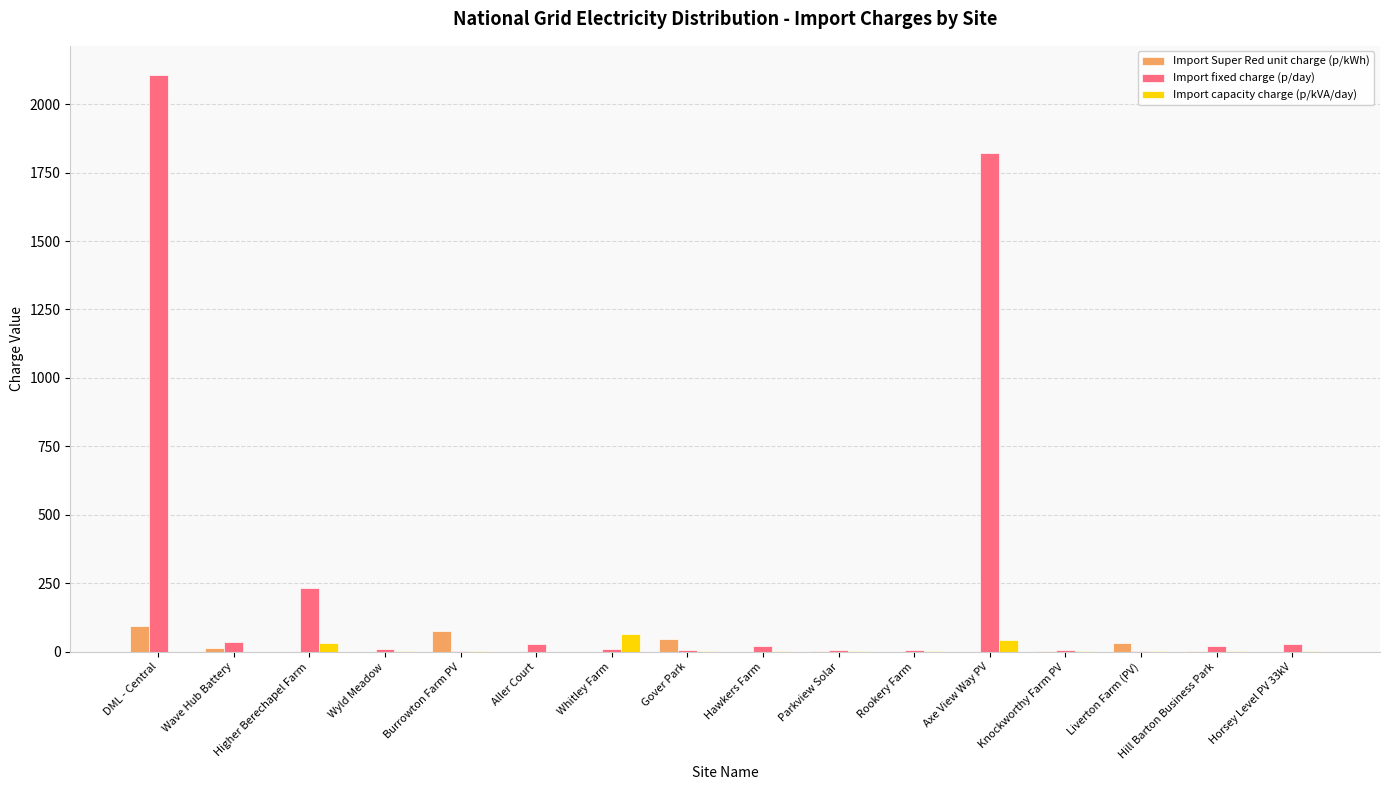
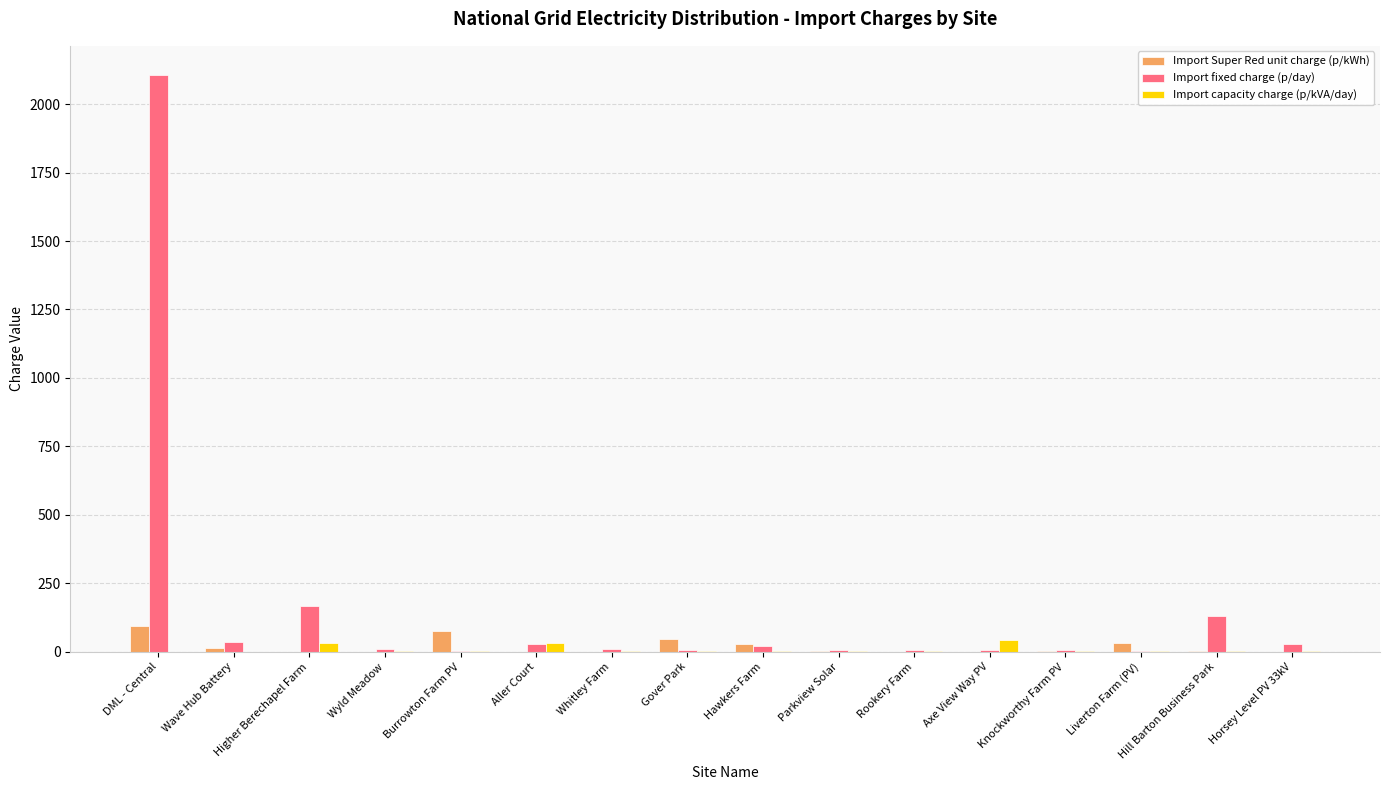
Import fixed charge (p/day), Higher Berechapel Farm: 230 -> 170
Import capacity charge (p/kVA/day), Aller Court: 0 -> 30
Import capacity charge (p/kVA/day), Whitley Farm: 70 -> 0
Import Super Red unit charge (p/kWh), Hawkers Farm: 0 -> 30
Import fixed charge (p/day), Axe View Way PV: 1820 -> 10
Import fixed charge (p/day), Hill Barton Business Park: 20 -> 130
